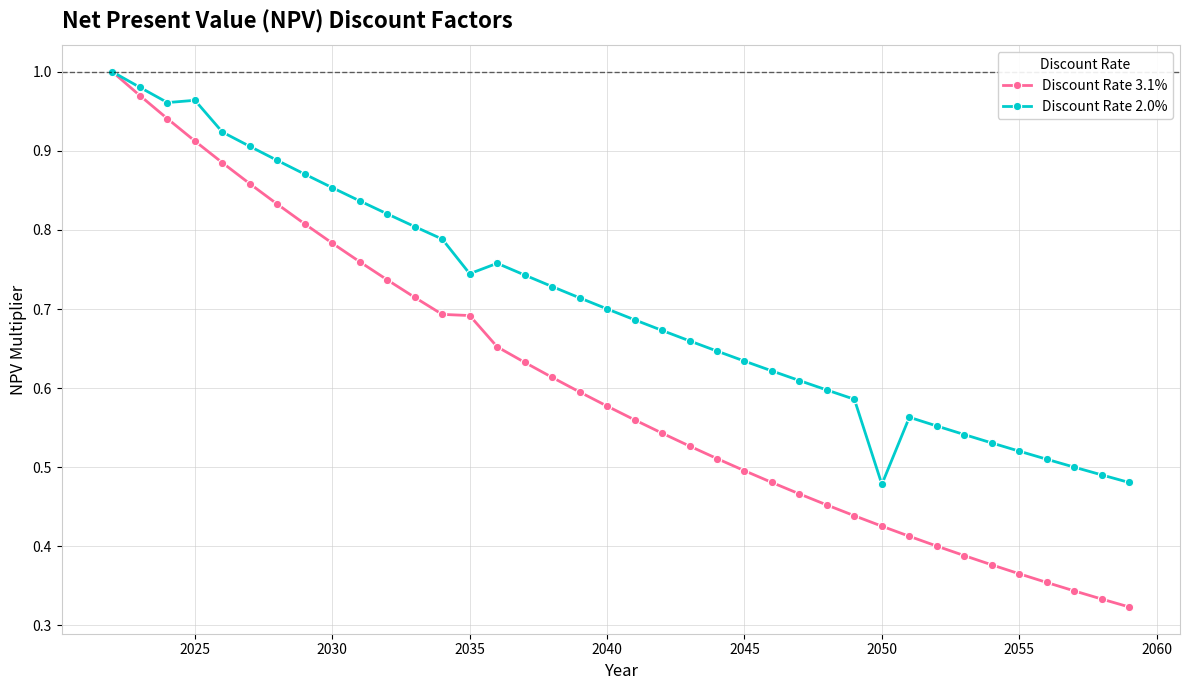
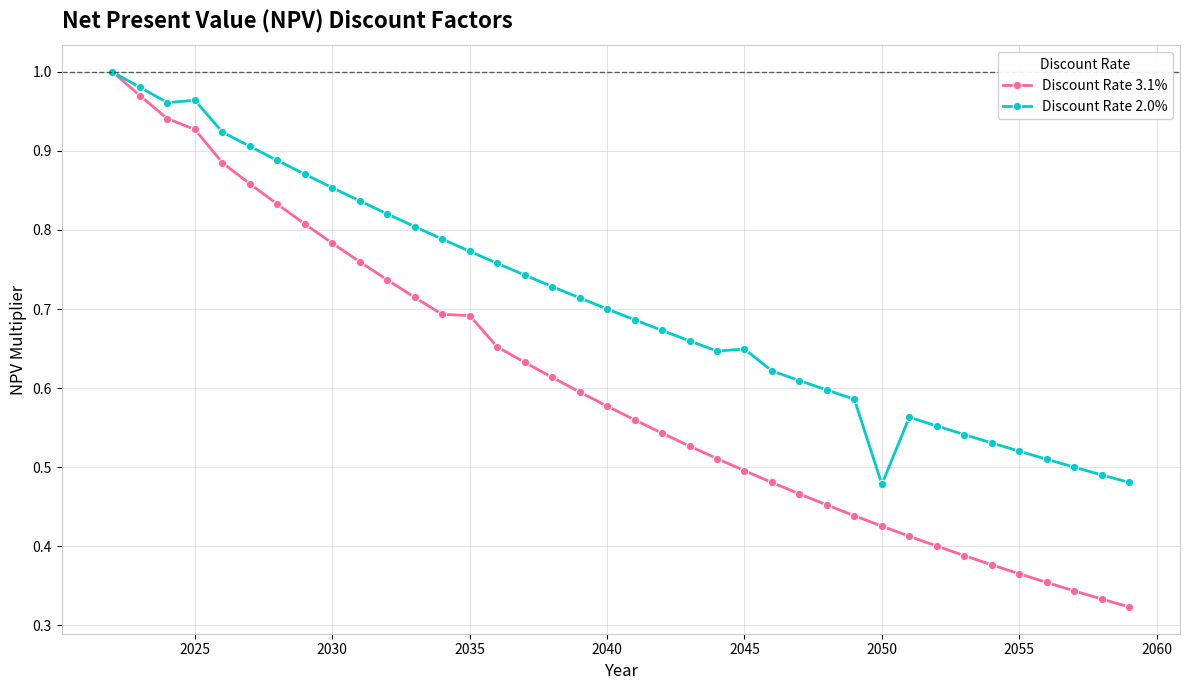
Discount Rate 3.1%, 2025: 0.91 -> 0.93
Discount Rate 2.0%, 2035: 0.74 -> 0.77
Discount Rate 2.0%, 2045: 0.63 -> 0.65
